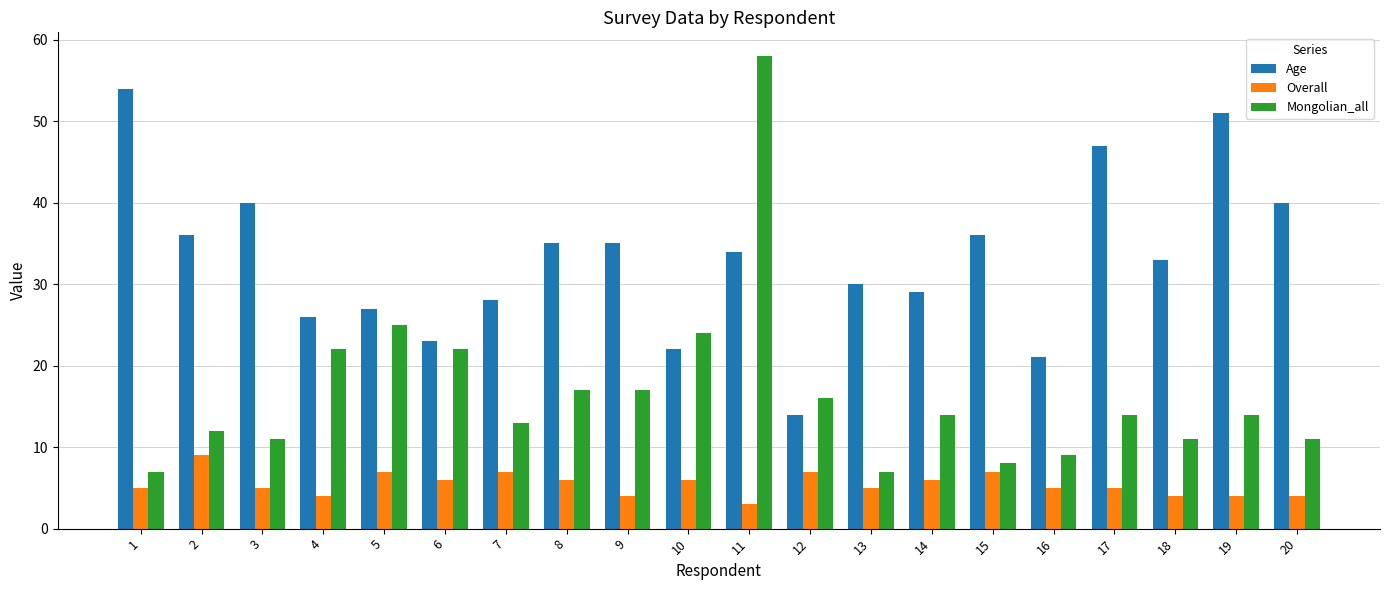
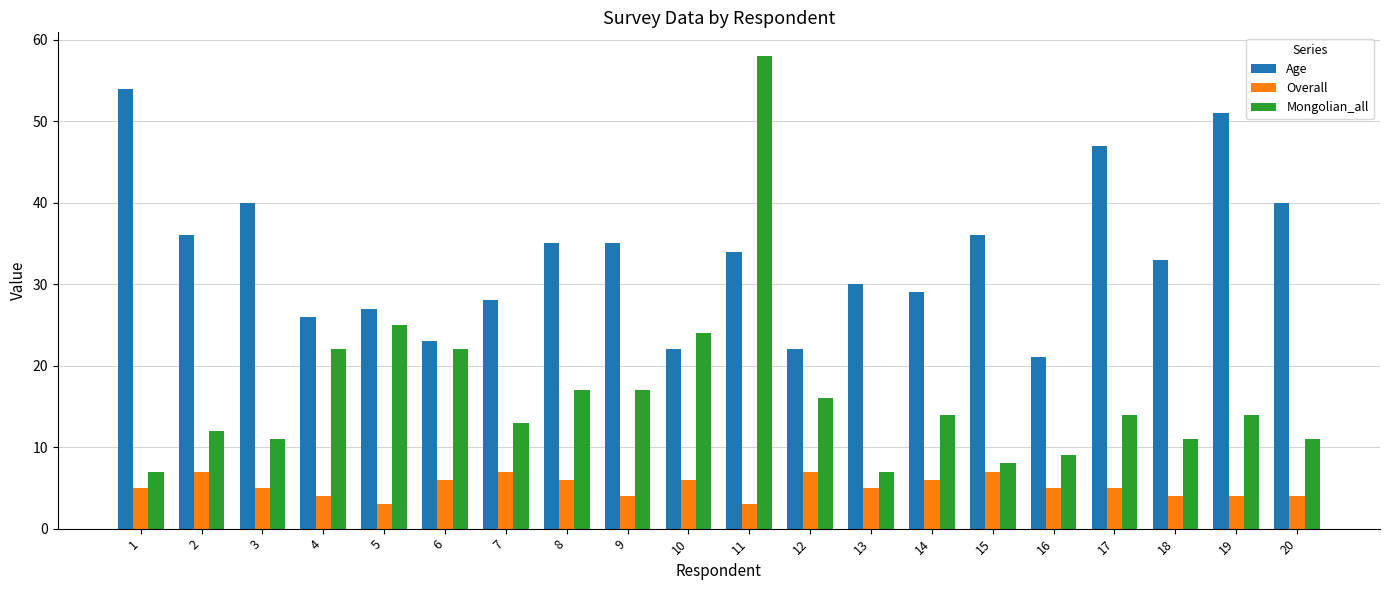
Overall, 2: 9 -> 7
Overall, 5: 7 -> 3
Age, 12: 14 -> 22
